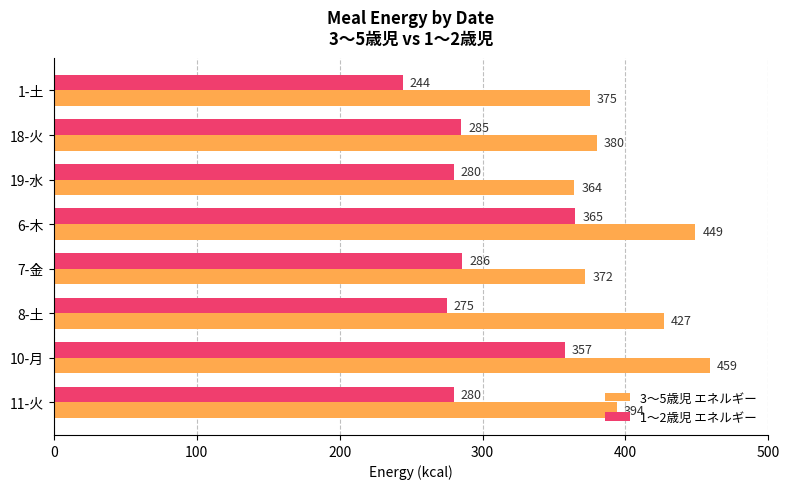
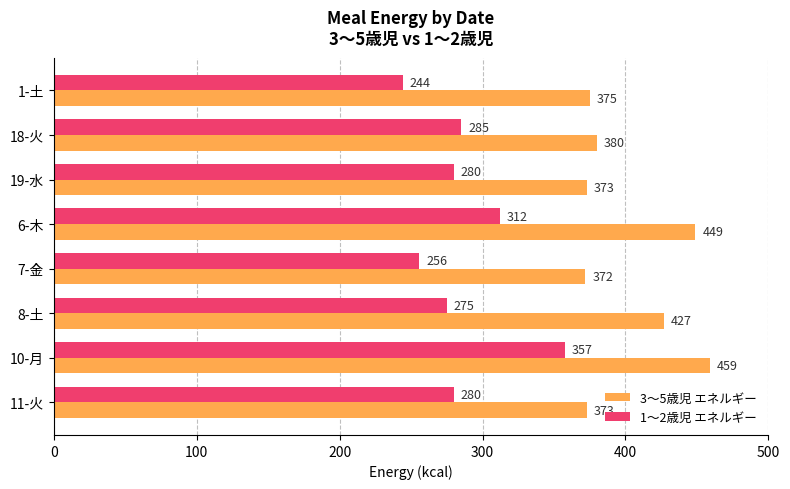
3～5歳児 エネルギー, 19-水: 364 -> 373
1～2歳児 エネルギー, 6-木: 365 -> 312
1～2歳児 エネルギー, 7-金: 286 -> 256
3～5歳児 エネルギー, 11-火: 394 -> 373
